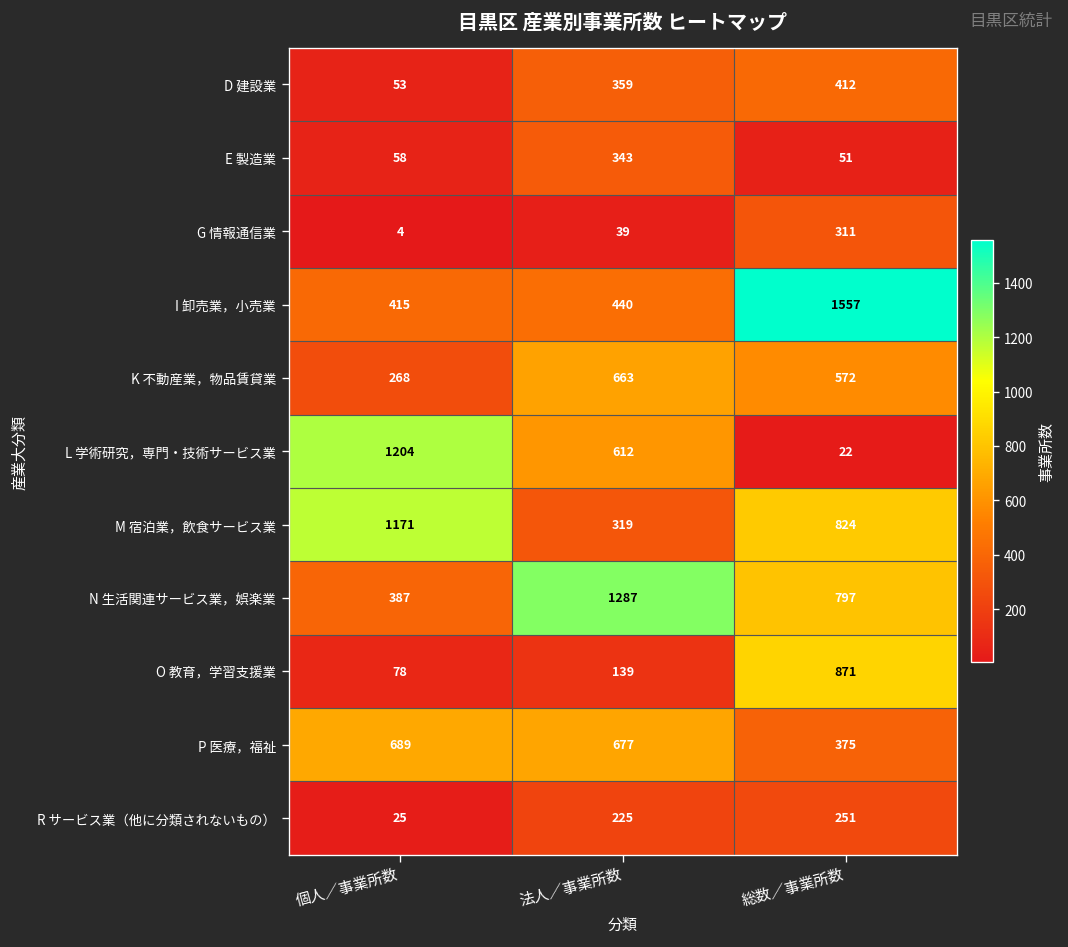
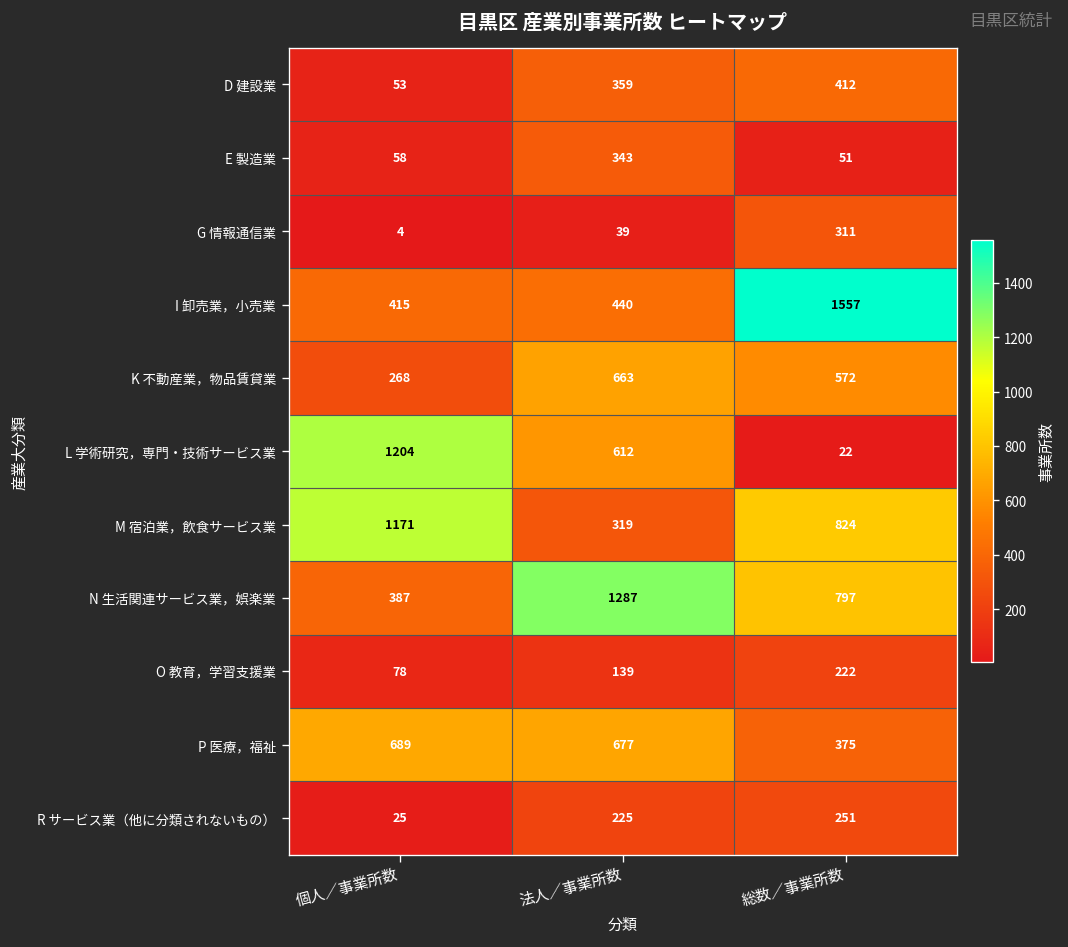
O 教育，学習支援業, 総数／事業所数: 871 -> 222
